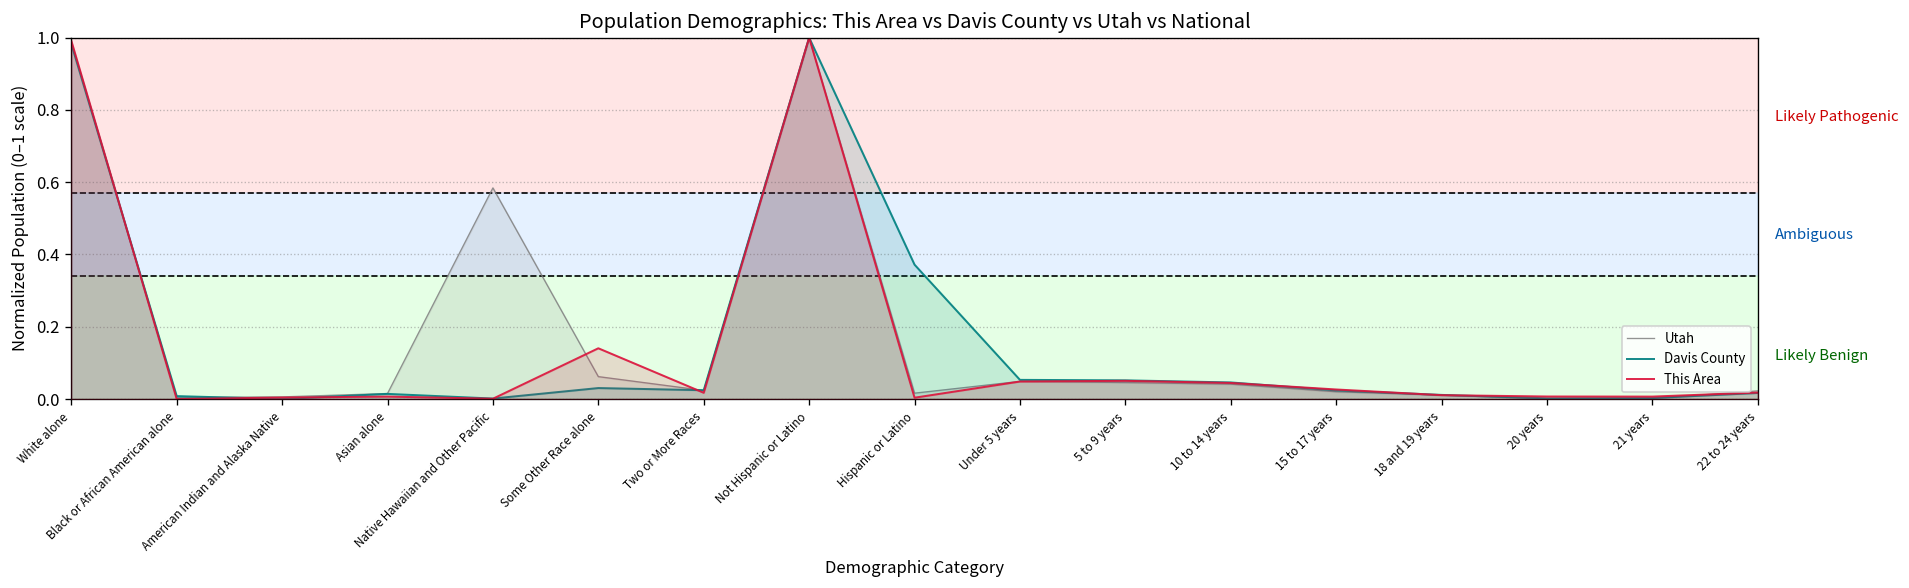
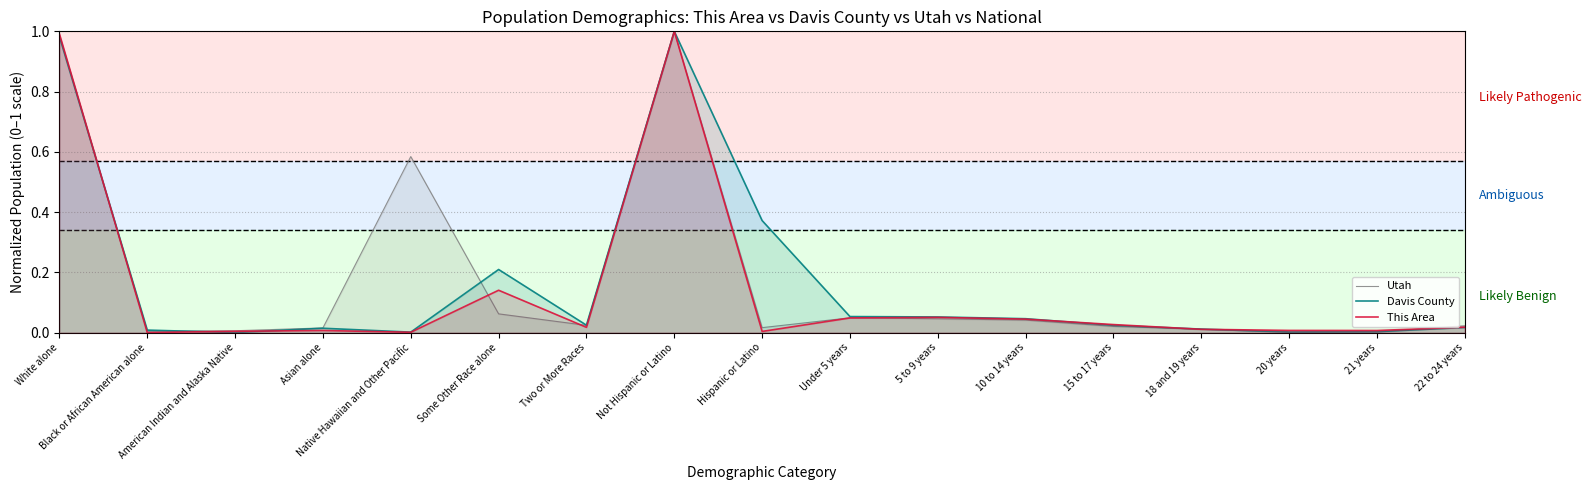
Davis County, Some Other Race alone: 0.03 -> 0.21
